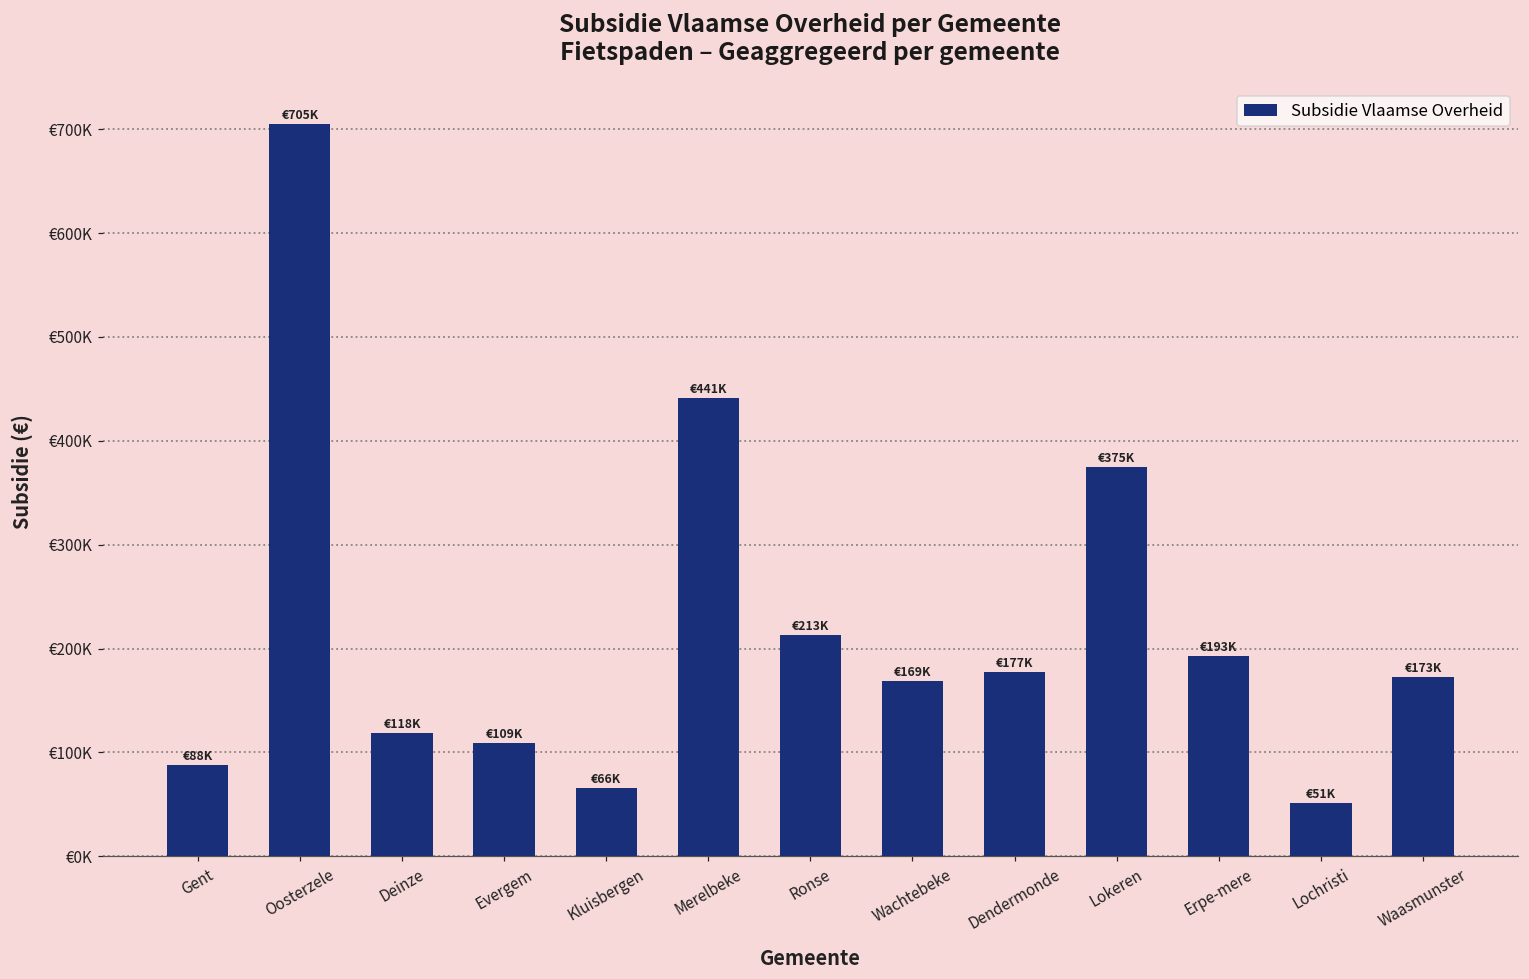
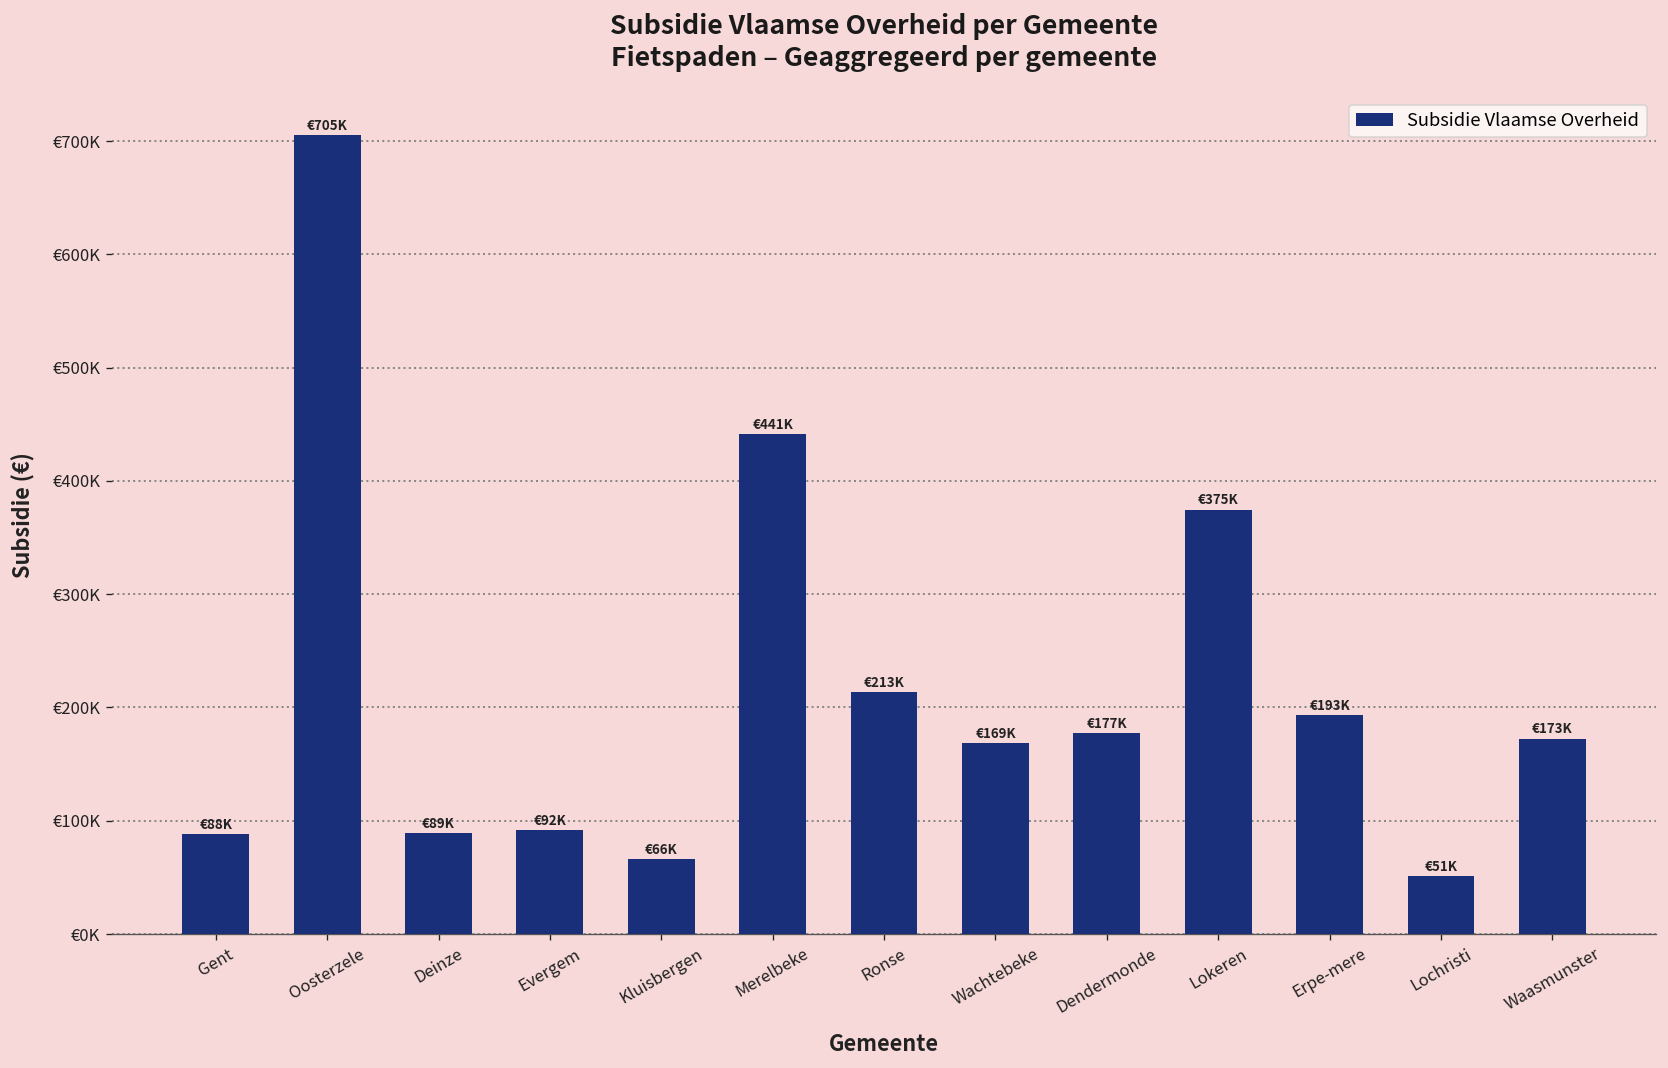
Deinze: €118K -> €89K
Evergem: €109K -> €92K
